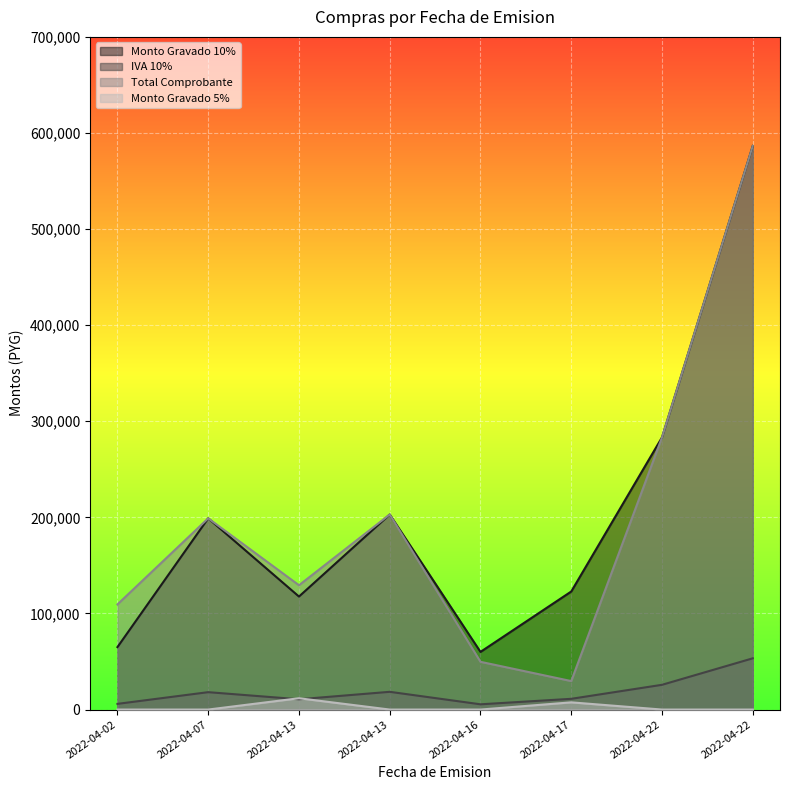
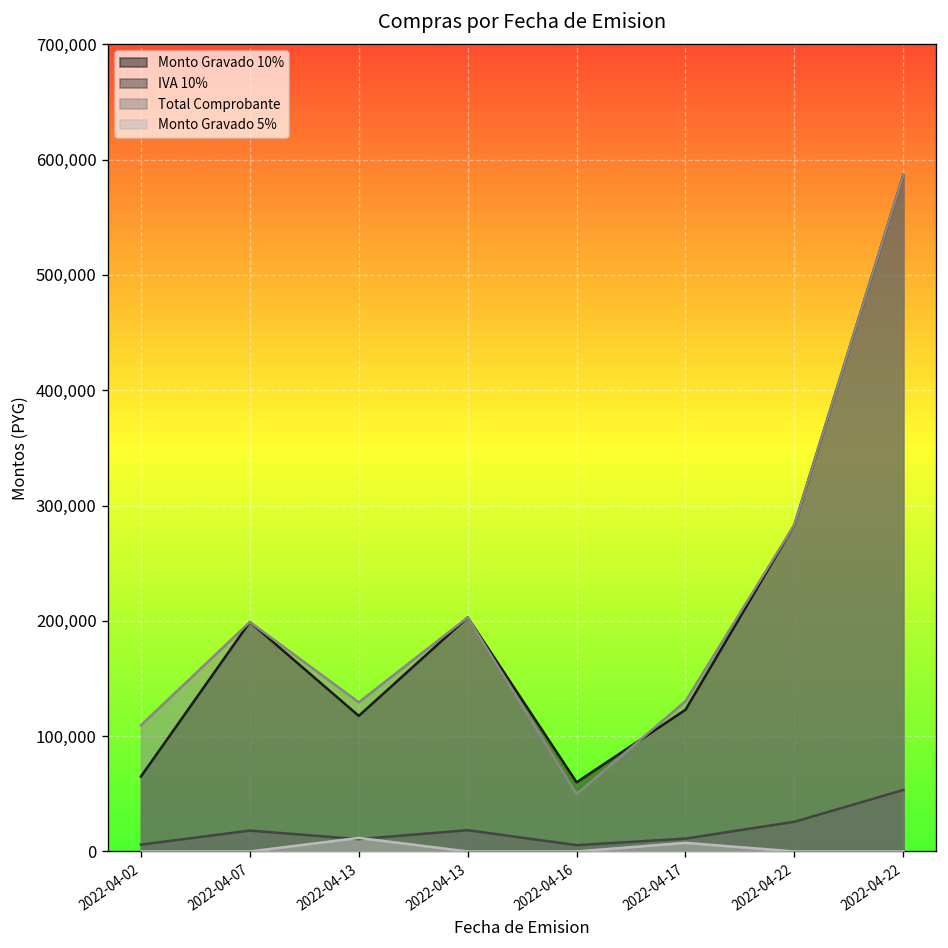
Total Comprobante, 2022-04-17: 30,000 -> 130,000
